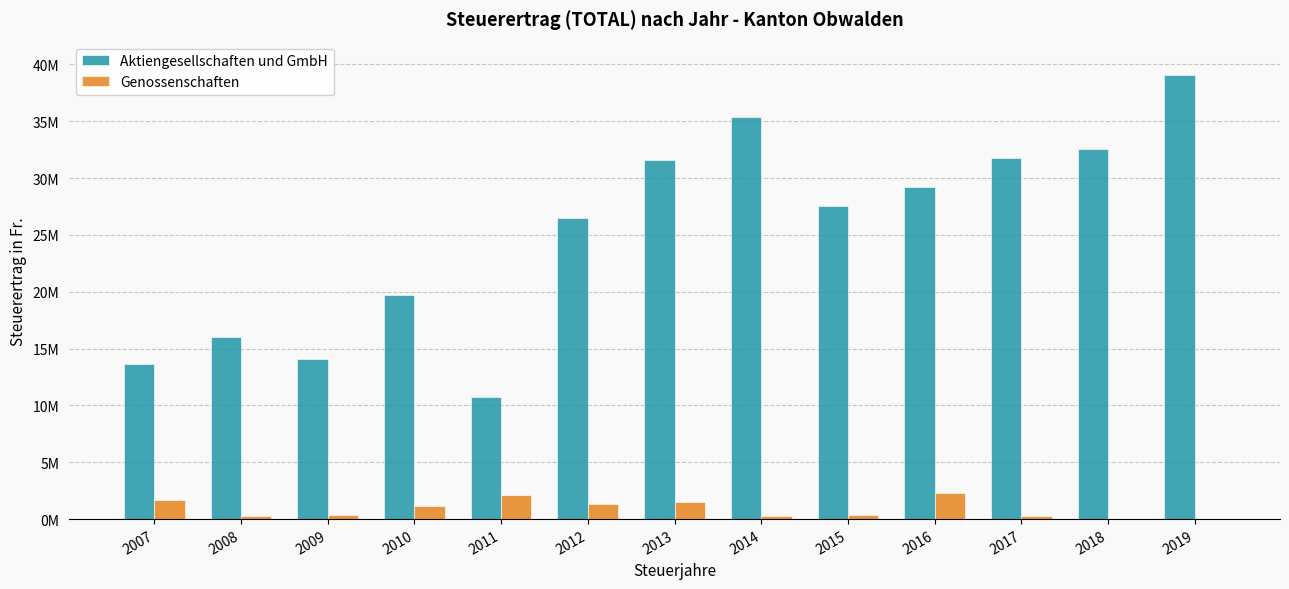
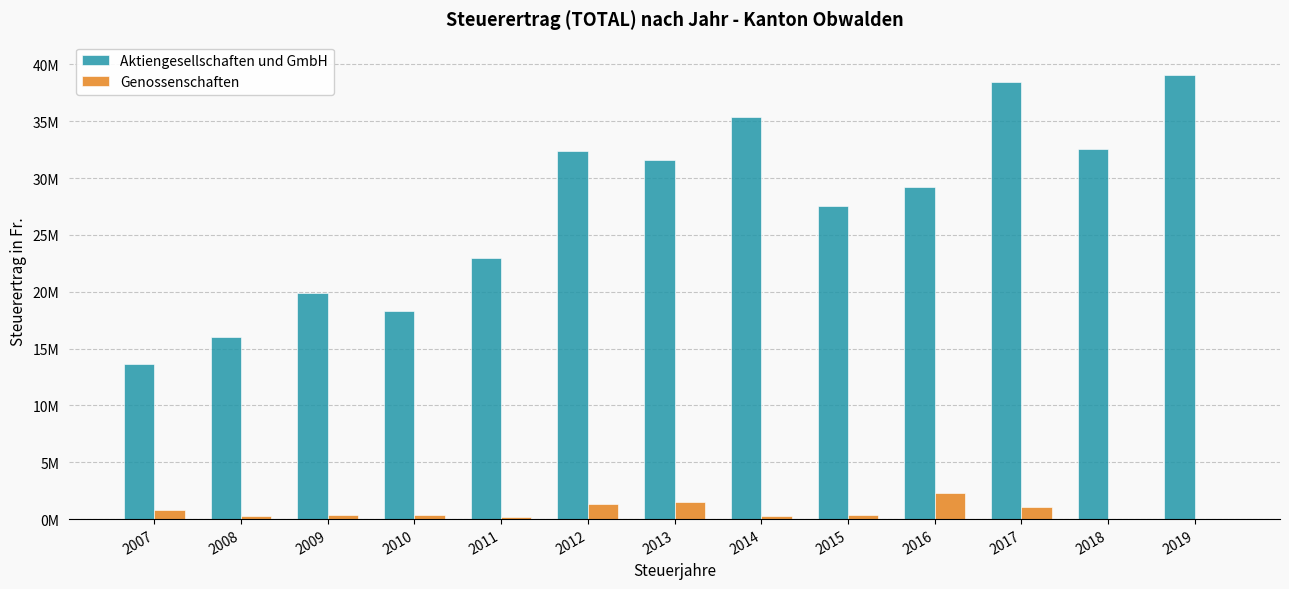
Genossenschaften, 2007: 1700000 -> 800000
Aktiengesellschaften und GmbH, 2009: 14100000 -> 19900000
Aktiengesellschaften und GmbH, 2010: 19700000 -> 18300000
Genossenschaften, 2010: 1200000 -> 300000
Aktiengesellschaften und GmbH, 2011: 10700000 -> 23000000
Genossenschaften, 2011: 2100000 -> 200000
Aktiengesellschaften und GmbH, 2012: 26500000 -> 32400000
Aktiengesellschaften und GmbH, 2017: 31700000 -> 38400000
Genossenschaften, 2017: 300000 -> 1100000
